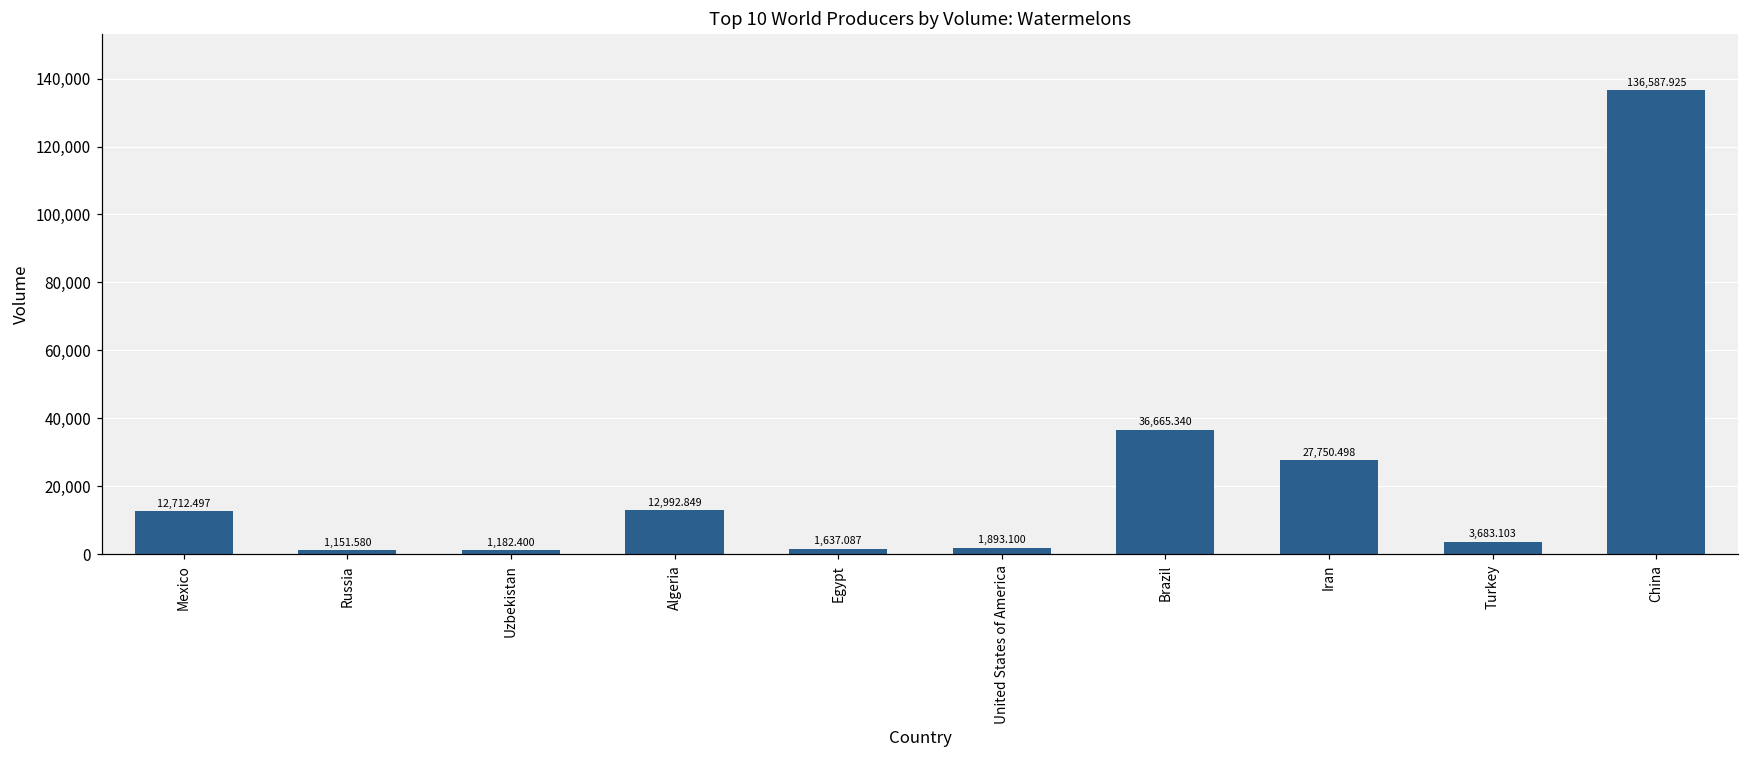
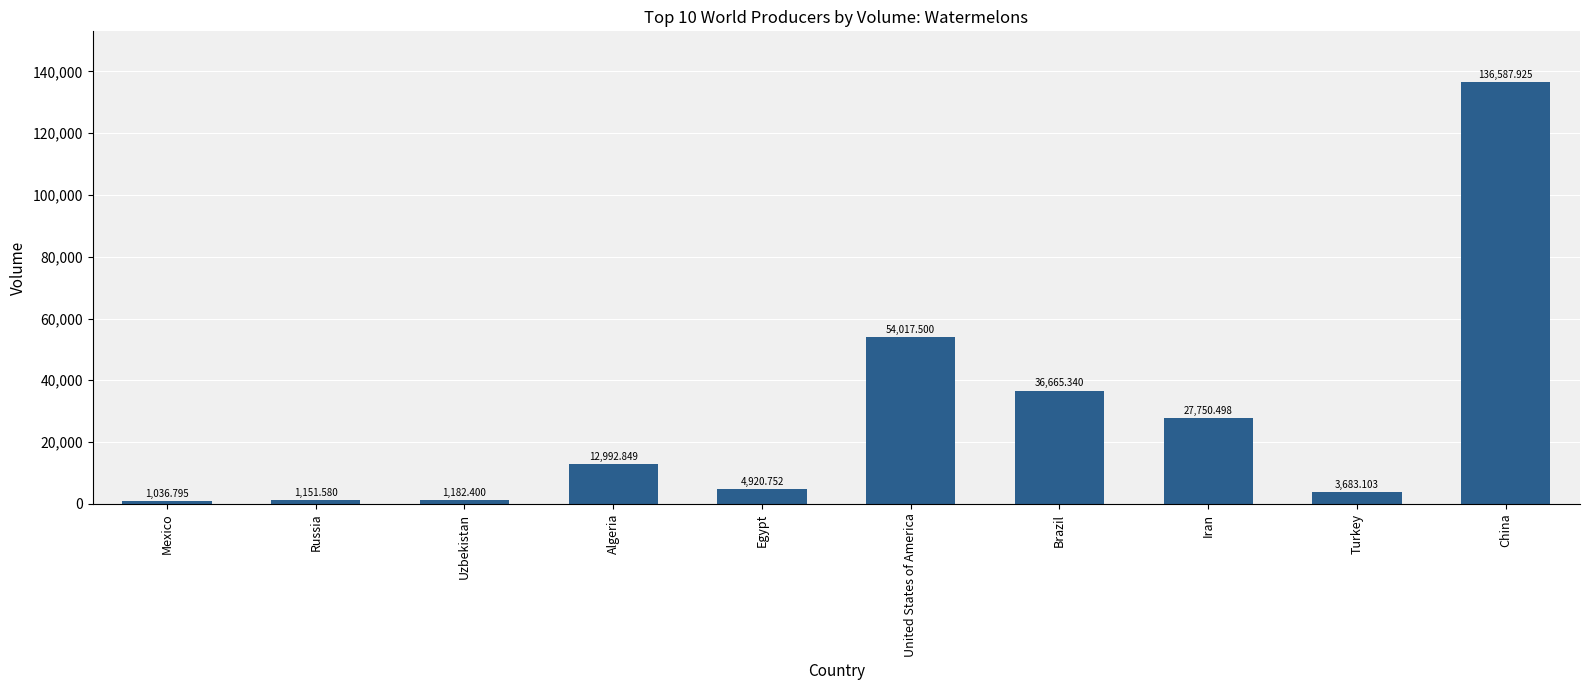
Mexico: 12,712.497 -> 1,036.795
Egypt: 1,637.087 -> 4,920.752
United States of America: 1,893.100 -> 54,017.500
